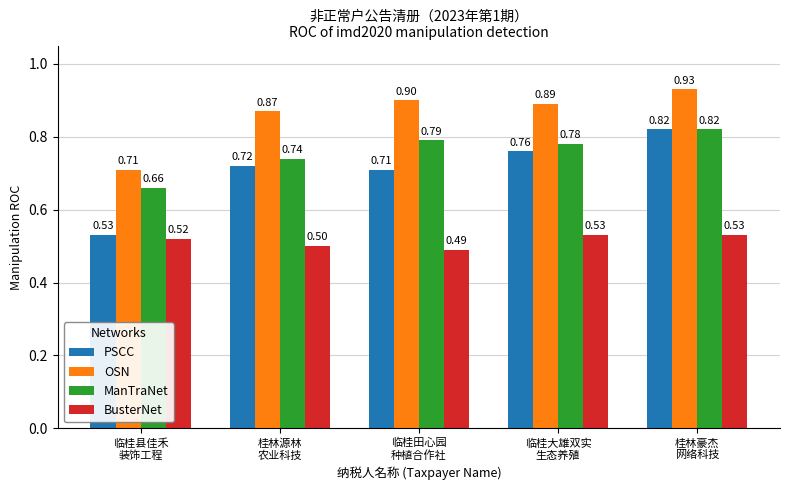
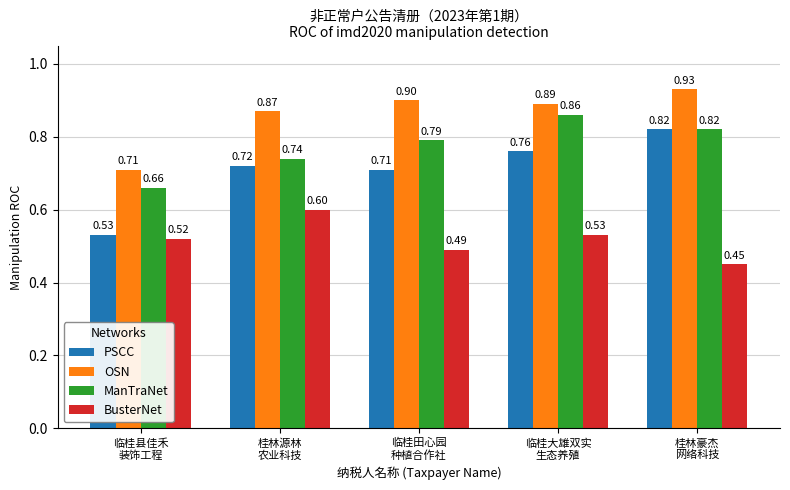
BusterNet, 桂林源林 农业科技: 0.50 -> 0.60
ManTraNet, 临桂大雄双实 生态养殖: 0.78 -> 0.86
BusterNet, 桂林豪杰 网络科技: 0.53 -> 0.45
